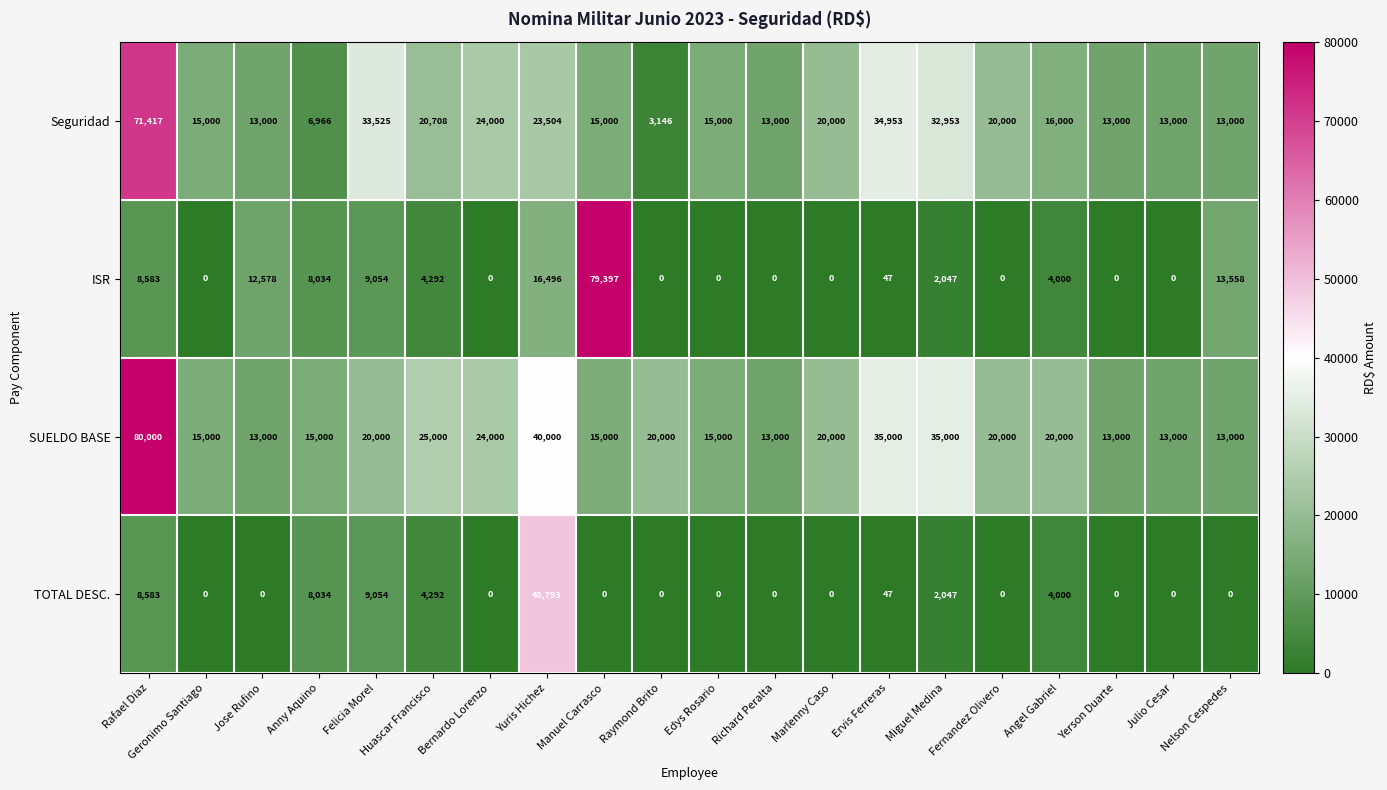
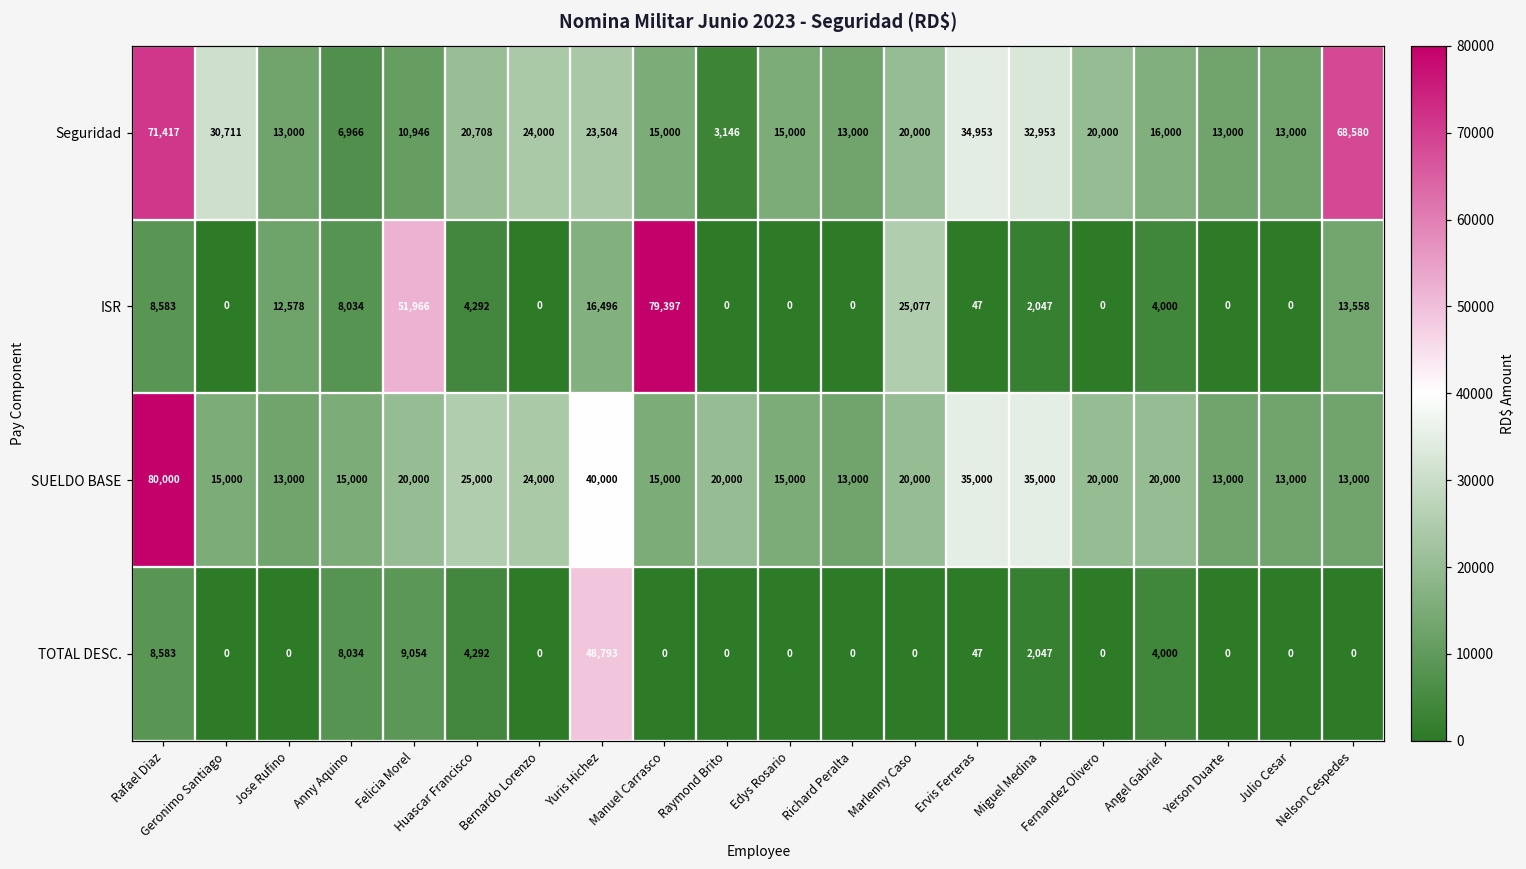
Seguridad, Geronimo Santiago: 15,000 -> 30,711
Seguridad, Felicia Morel: 33,525 -> 10,946
Seguridad, Nelson Cespedes: 13,000 -> 68,580
ISR, Felicia Morel: 9,054 -> 51,966
ISR, Marlenny Caso: 0 -> 25,077
